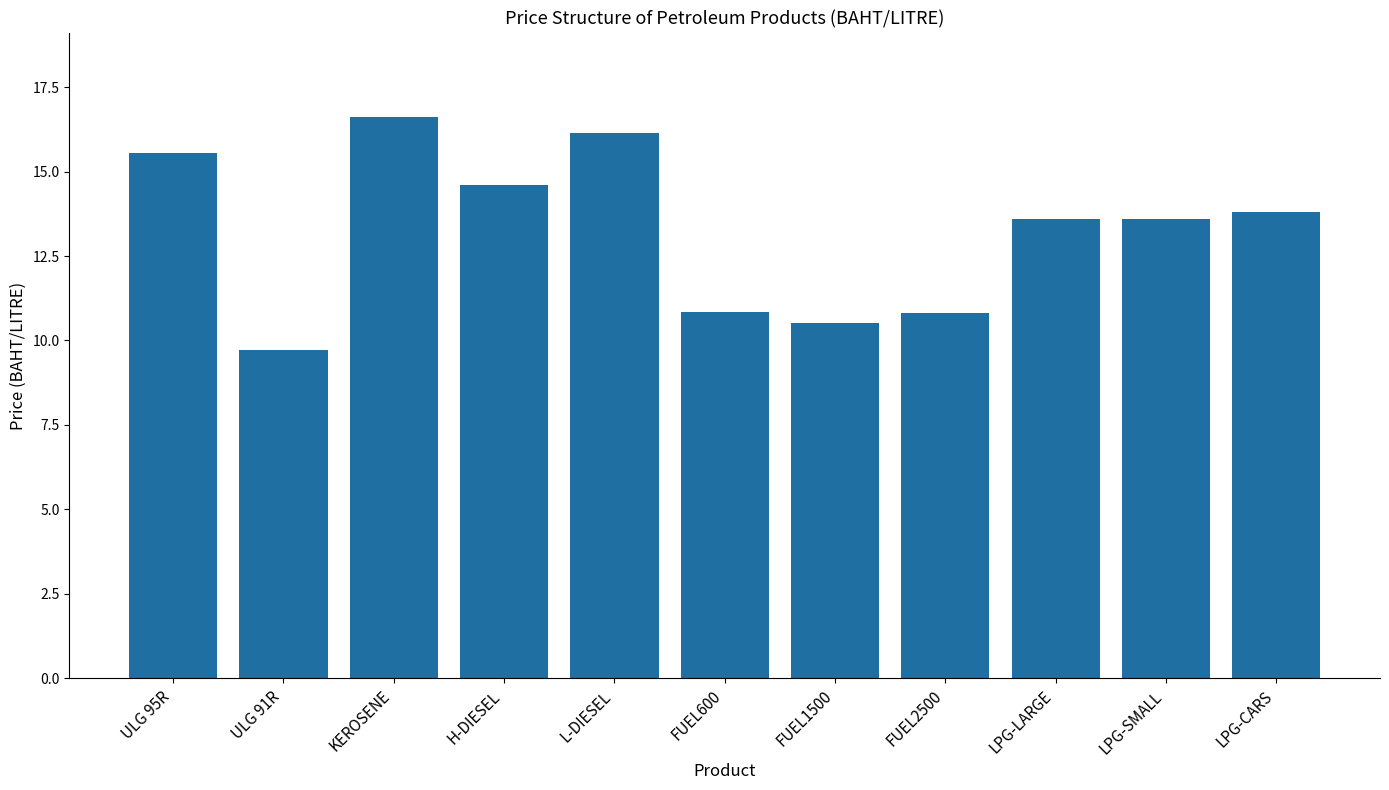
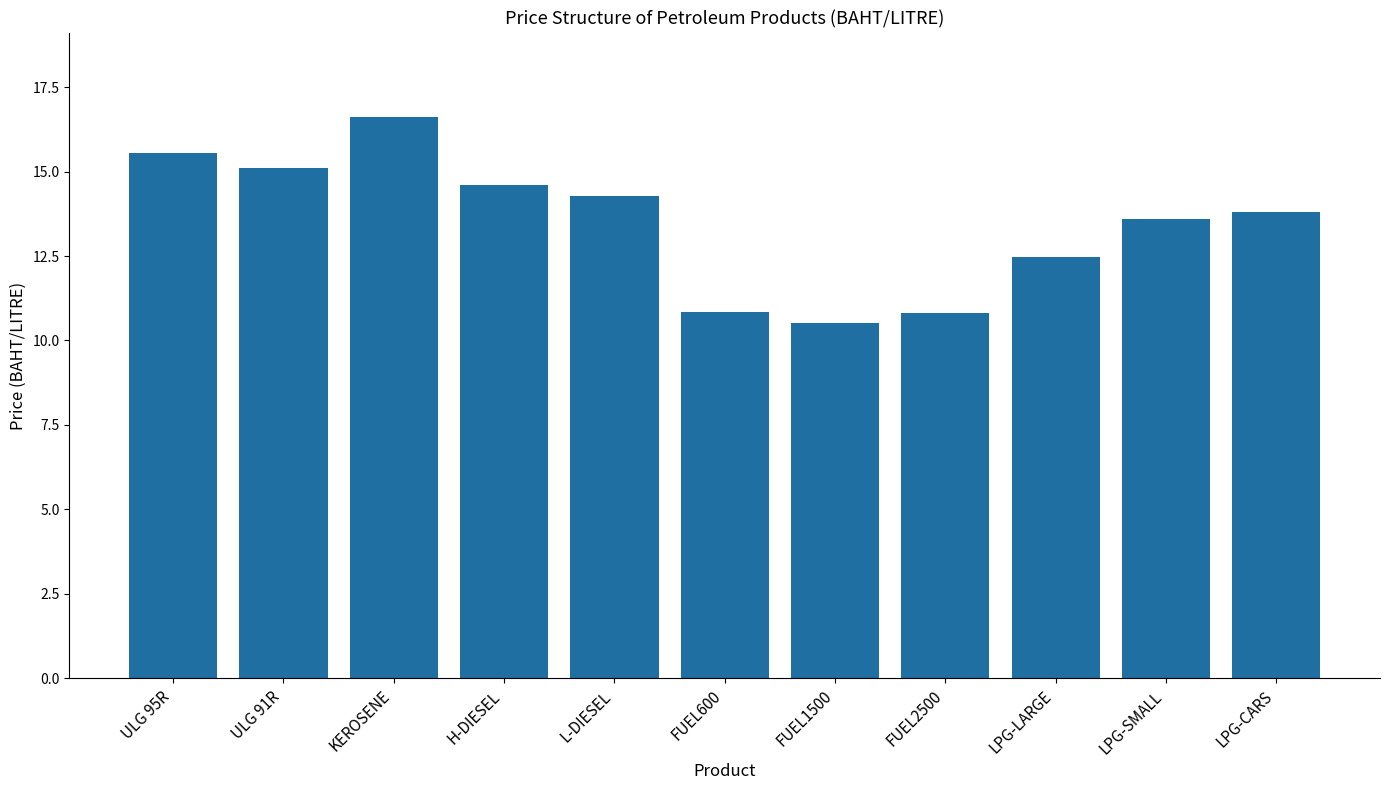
ULG 91R: 9.7 -> 15.1
L-DIESEL: 16.1 -> 14.3
LPG-LARGE: 13.6 -> 12.5
